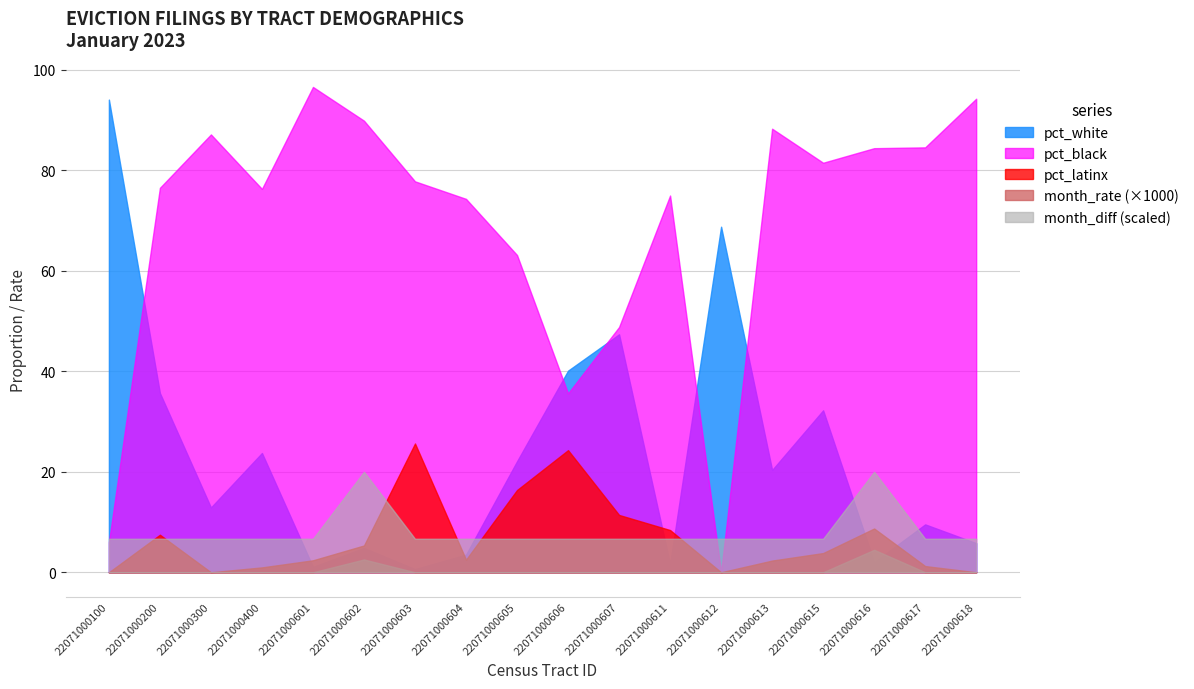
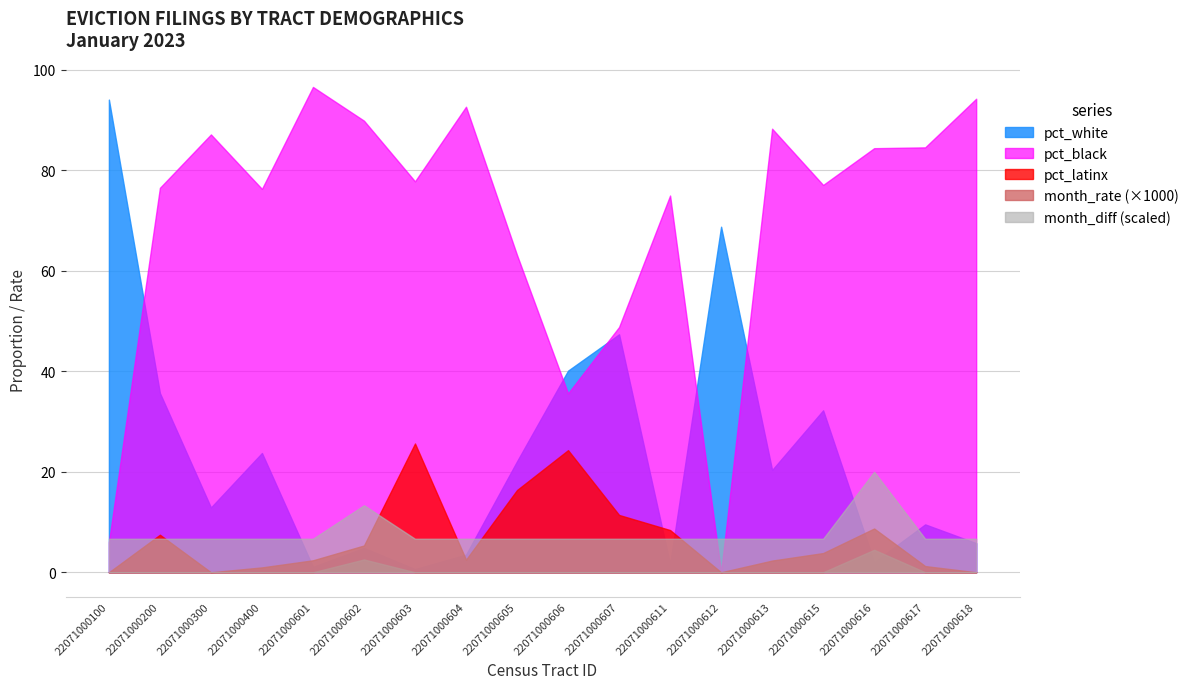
month_diff (scaled), 22071000602: 20 -> 13
pct_black, 22071000604: 74 -> 93
pct_black, 22071000615: 81 -> 77
